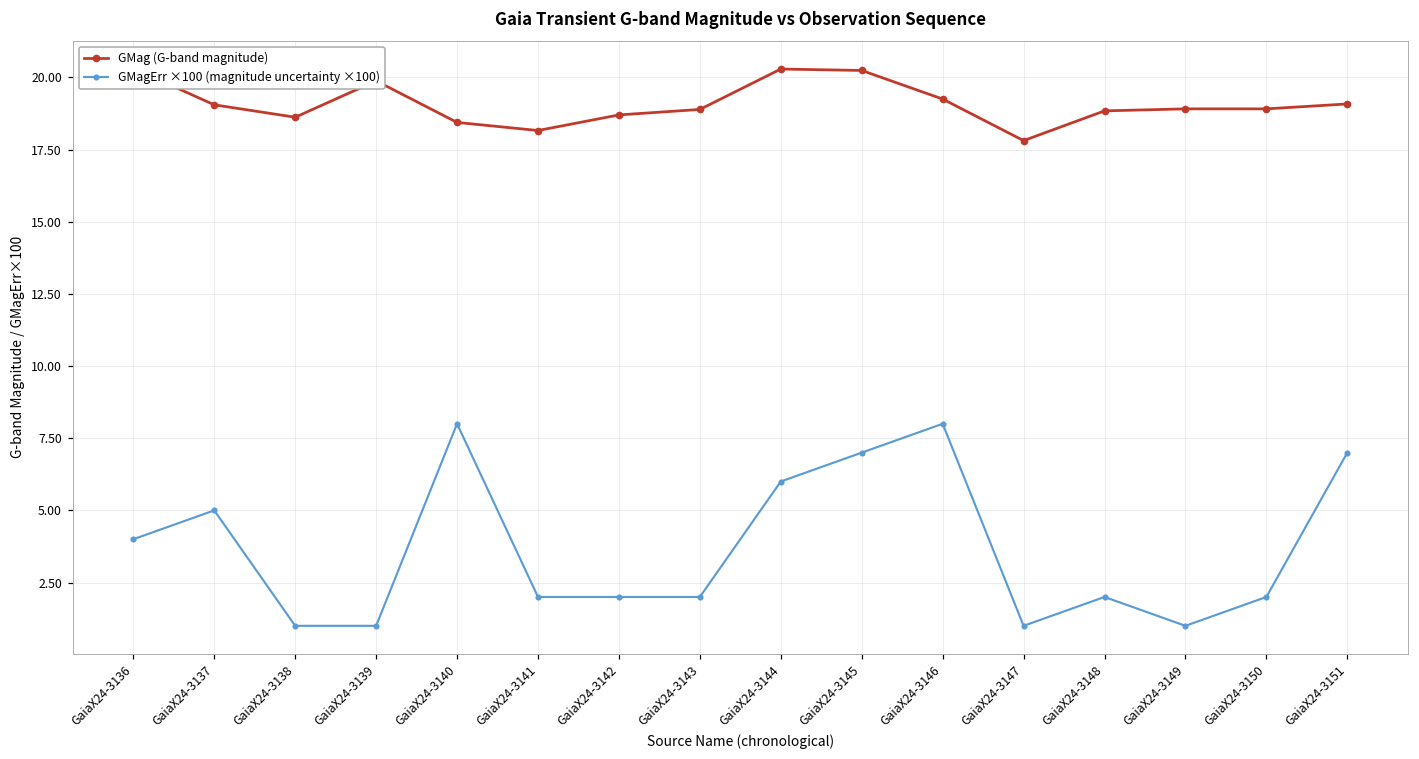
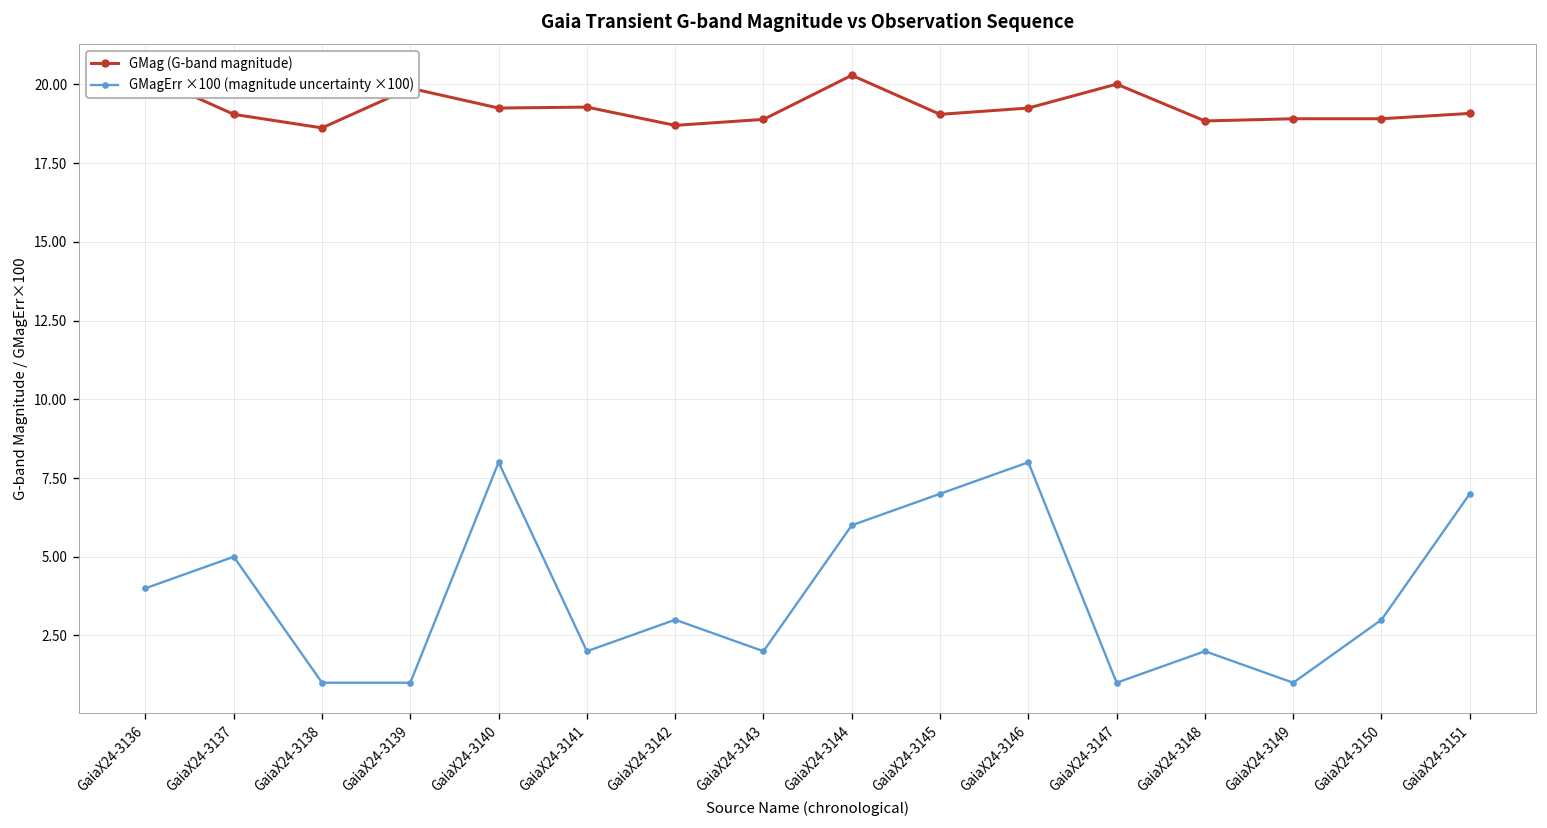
GMag (G-band magnitude), GaiaX24-3140: 18.4 -> 19.3
GMag (G-band magnitude), GaiaX24-3141: 18.2 -> 19.3
GMagErr ×100 (magnitude uncertainty ×100), GaiaX24-3142: 2.0 -> 3.0
GMag (G-band magnitude), GaiaX24-3145: 20.2 -> 19.1
GMag (G-band magnitude), GaiaX24-3147: 17.8 -> 20.0
GMagErr ×100 (magnitude uncertainty ×100), GaiaX24-3150: 2.0 -> 3.0
